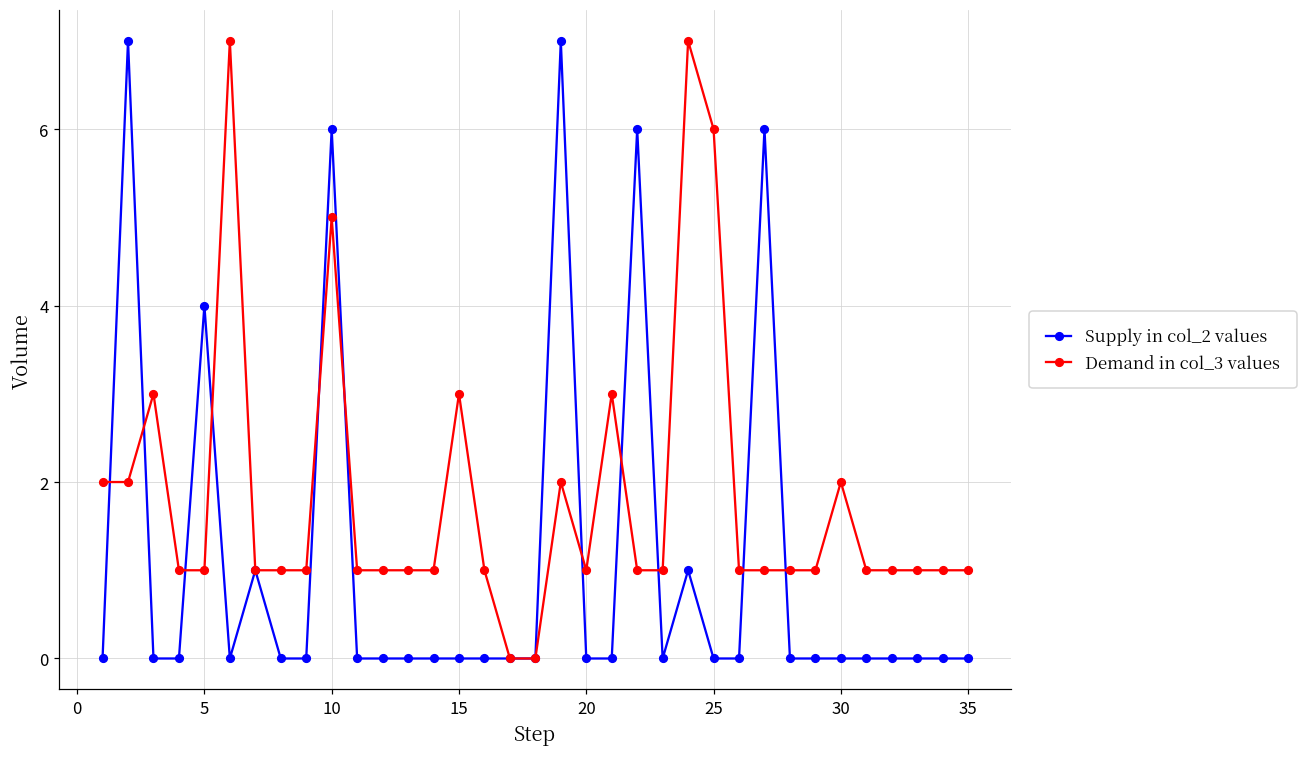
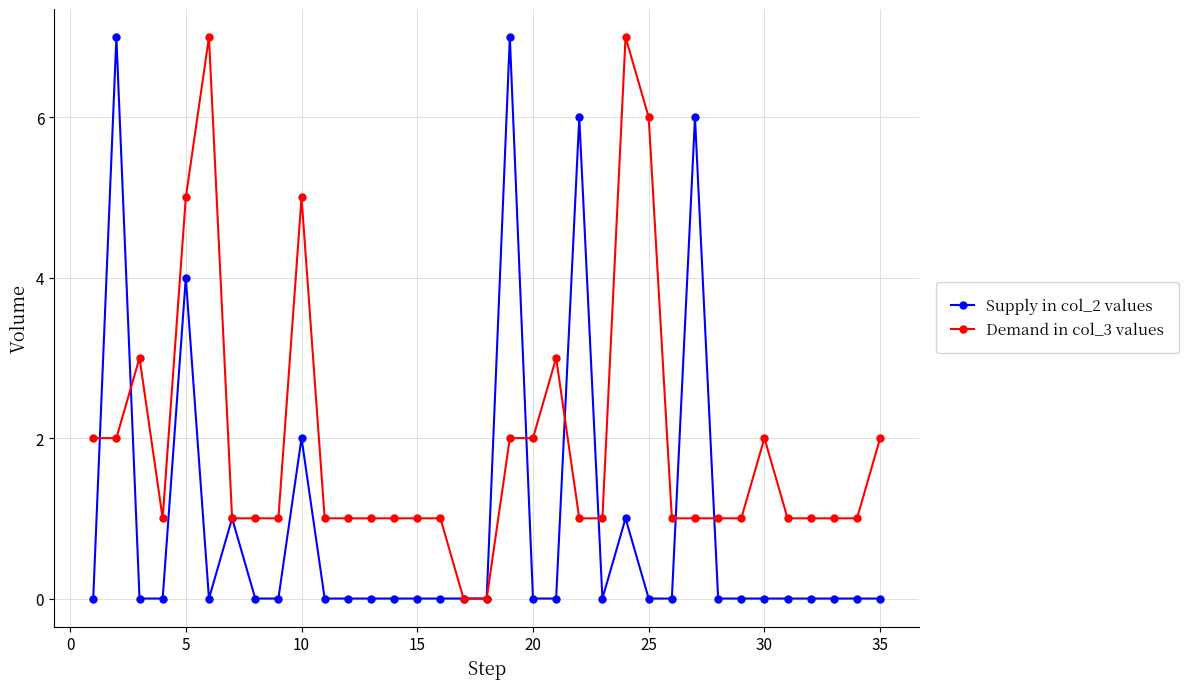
Demand in col_3 values, 5: 1 -> 5
Supply in col_2 values, 10: 6 -> 2
Demand in col_3 values, 15: 3 -> 1
Demand in col_3 values, 20: 1 -> 2
Demand in col_3 values, 35: 1 -> 2
